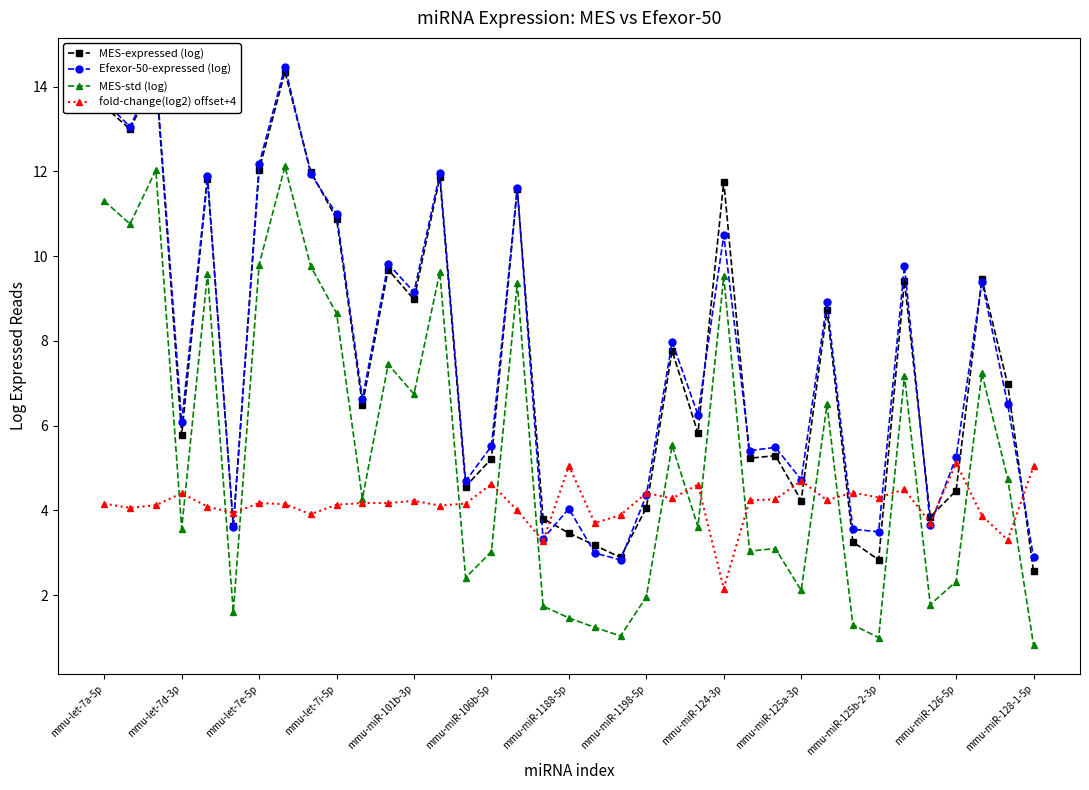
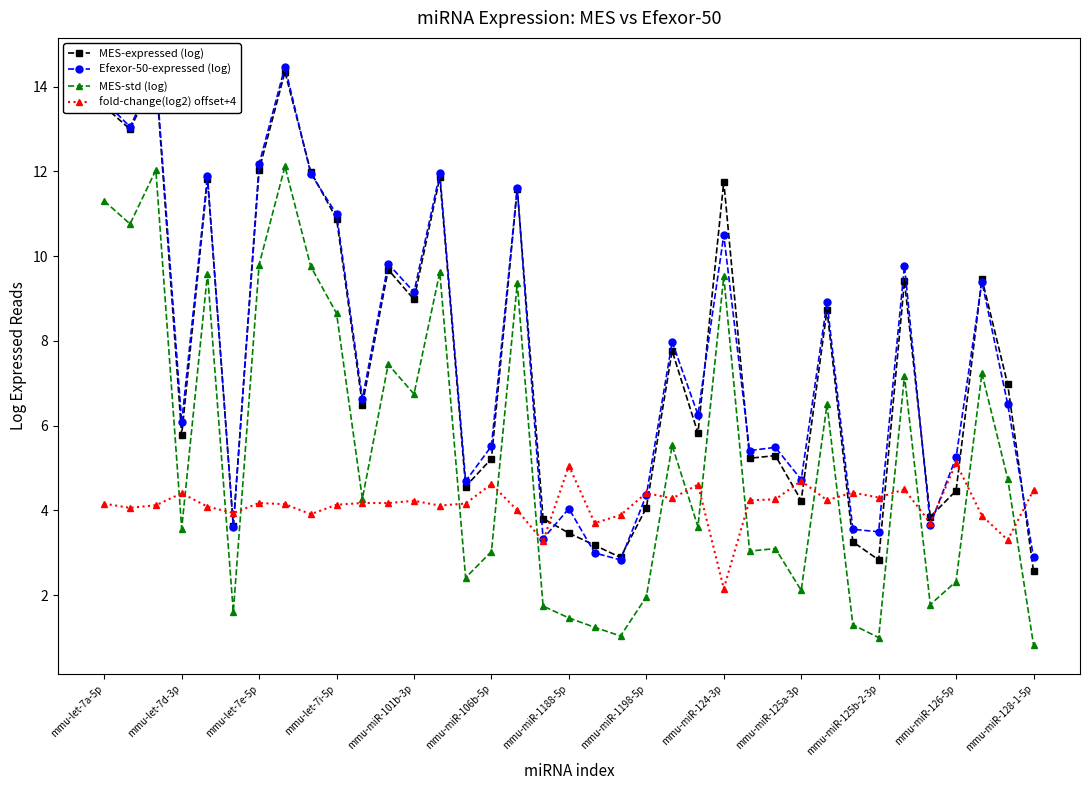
fold-change(log2) offset+4, mmu-miR-128-1-5p: 5.0 -> 4.5
